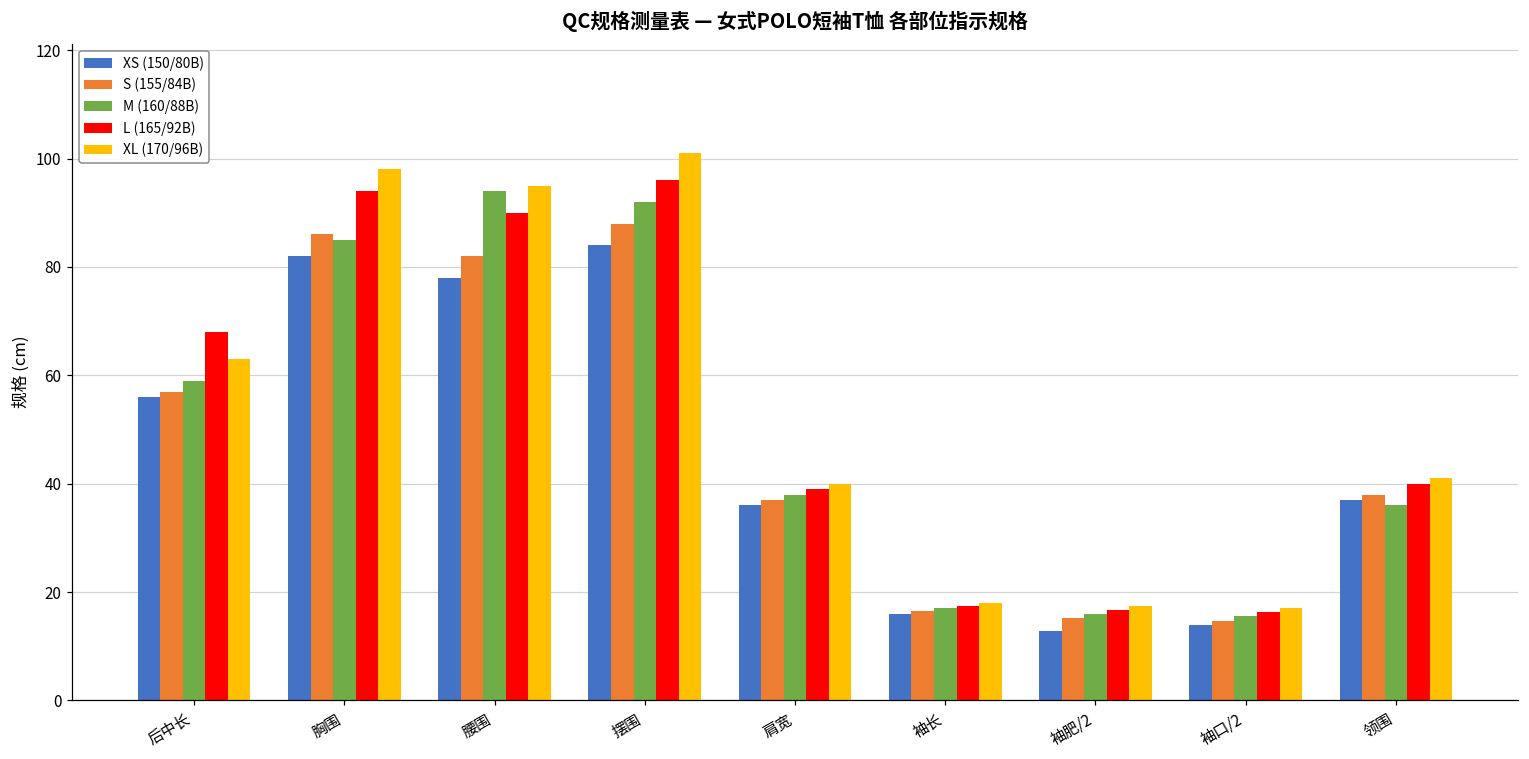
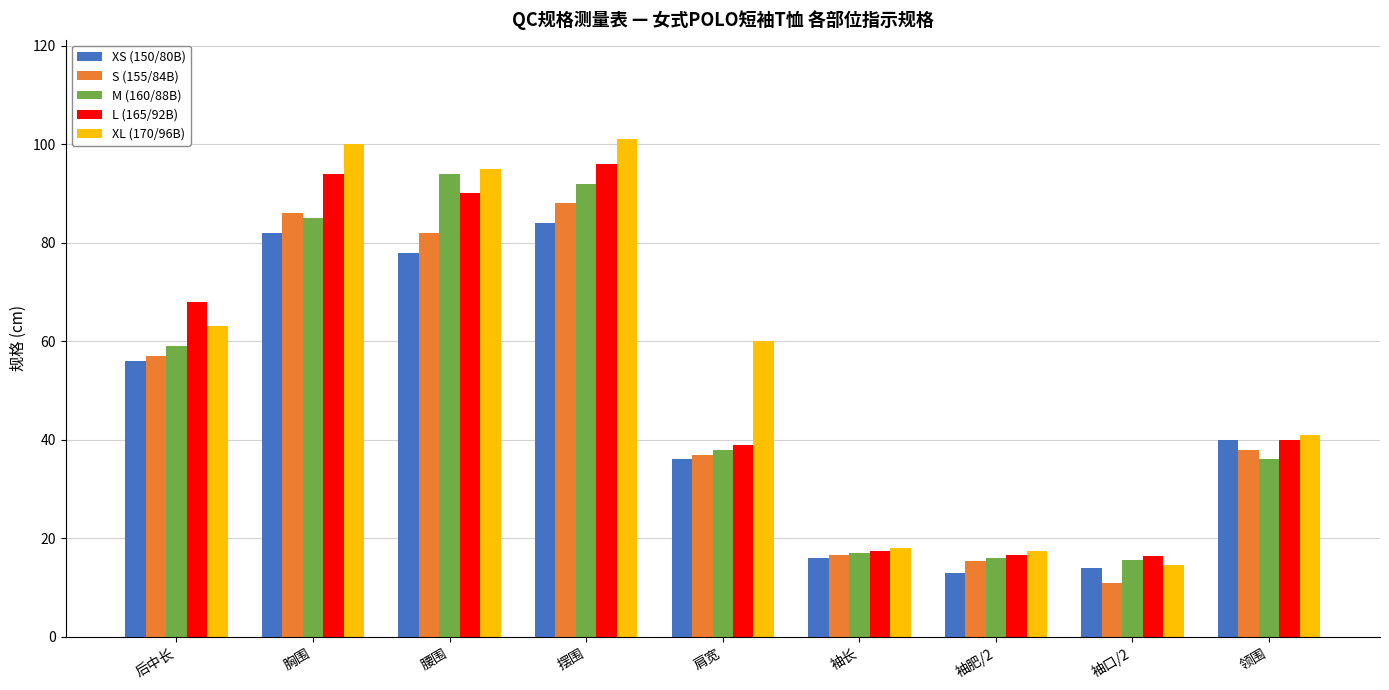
XL (170/96B), 胸围: 98 -> 100
XL (170/96B), 肩宽: 40 -> 60
S (155/84B), 袖口/2: 15 -> 11
XL (170/96B), 袖口/2: 17 -> 15
XS (150/80B), 领围: 37 -> 40
